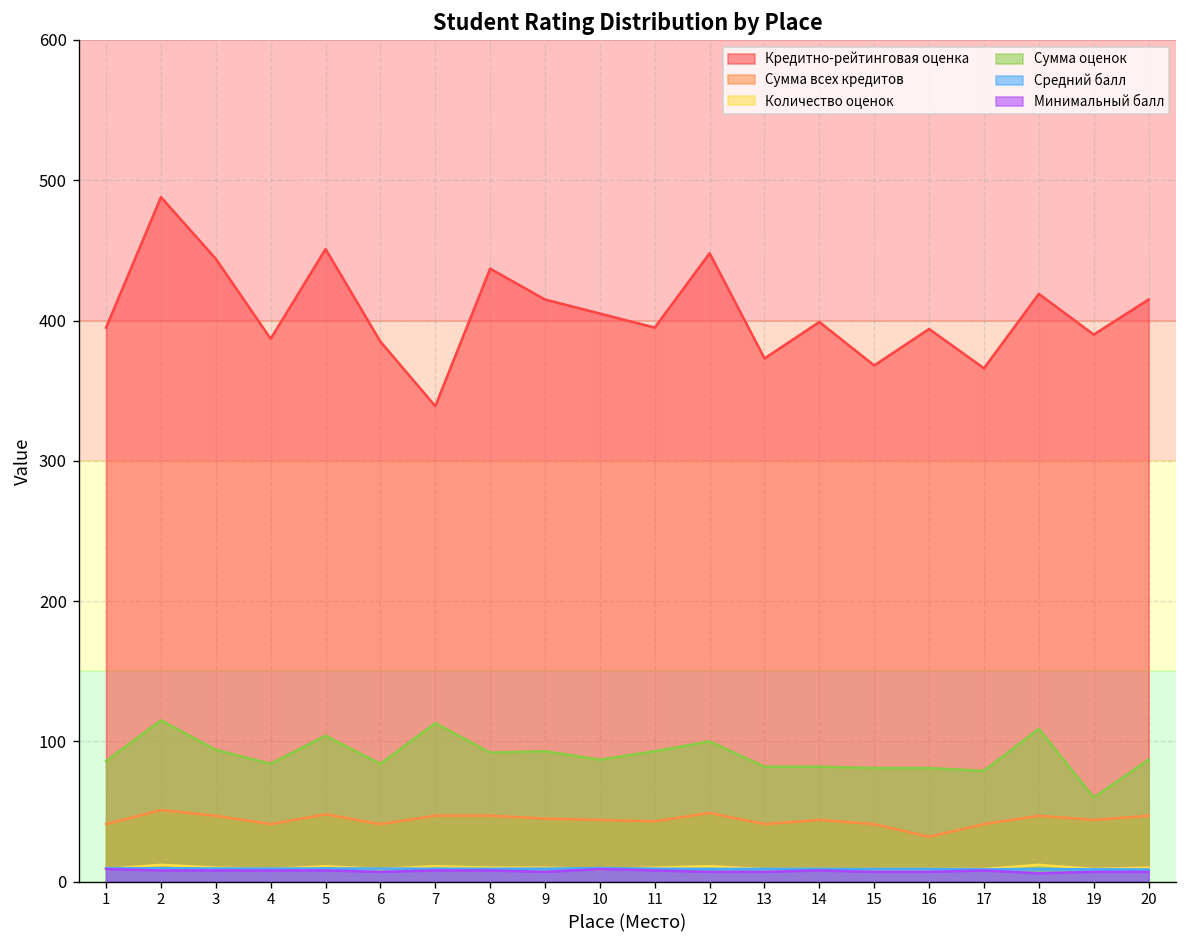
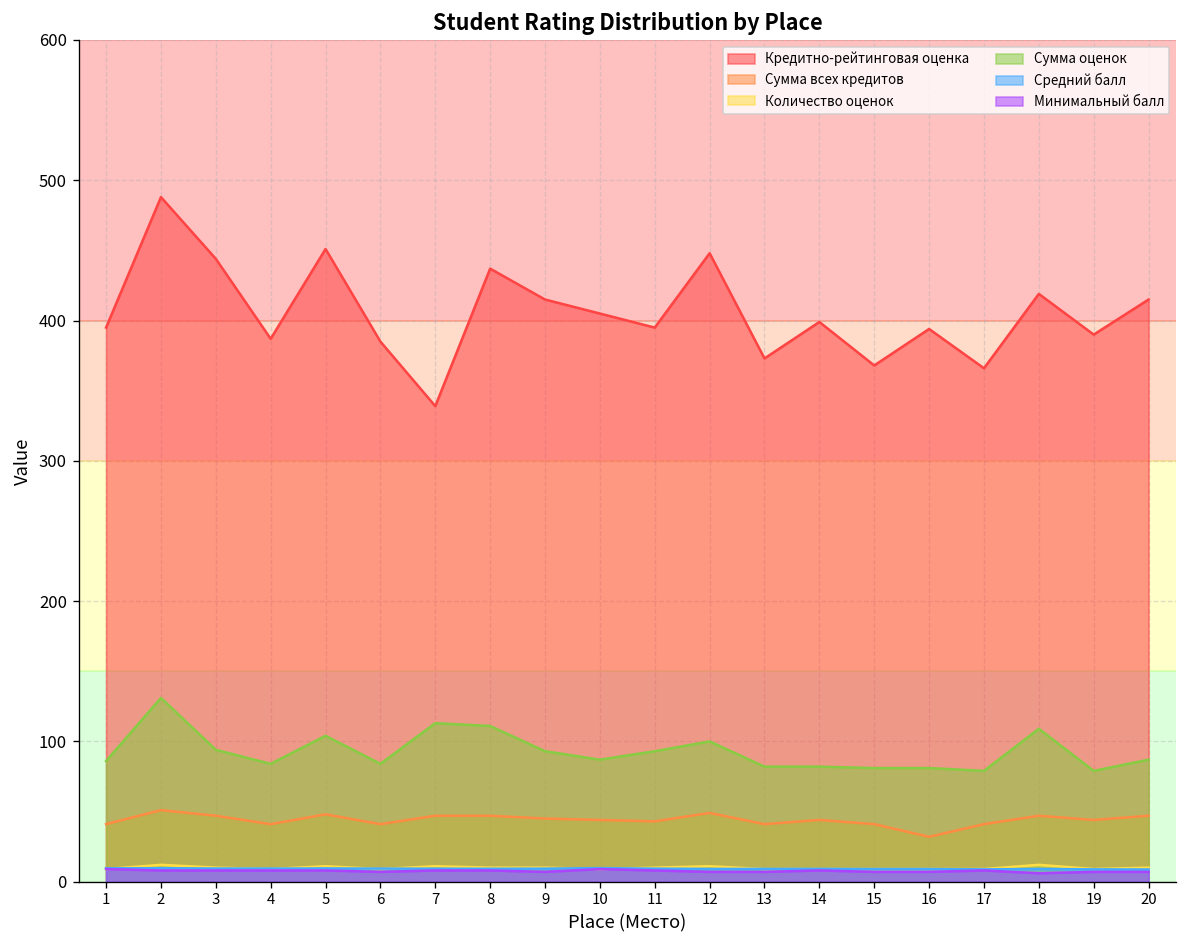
Сумма оценок, 2: 115 -> 131
Сумма оценок, 8: 92 -> 111
Сумма оценок, 19: 60 -> 79
